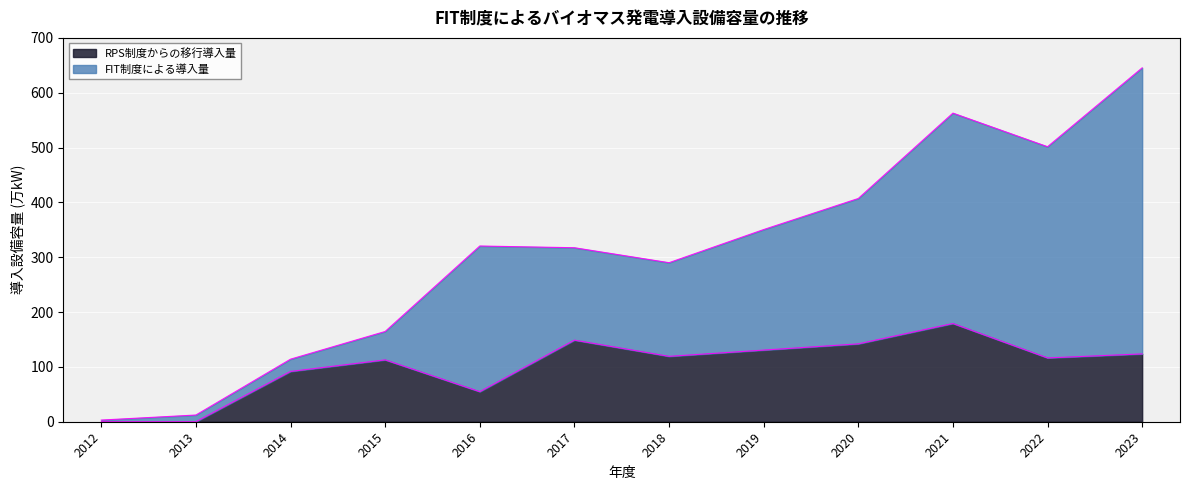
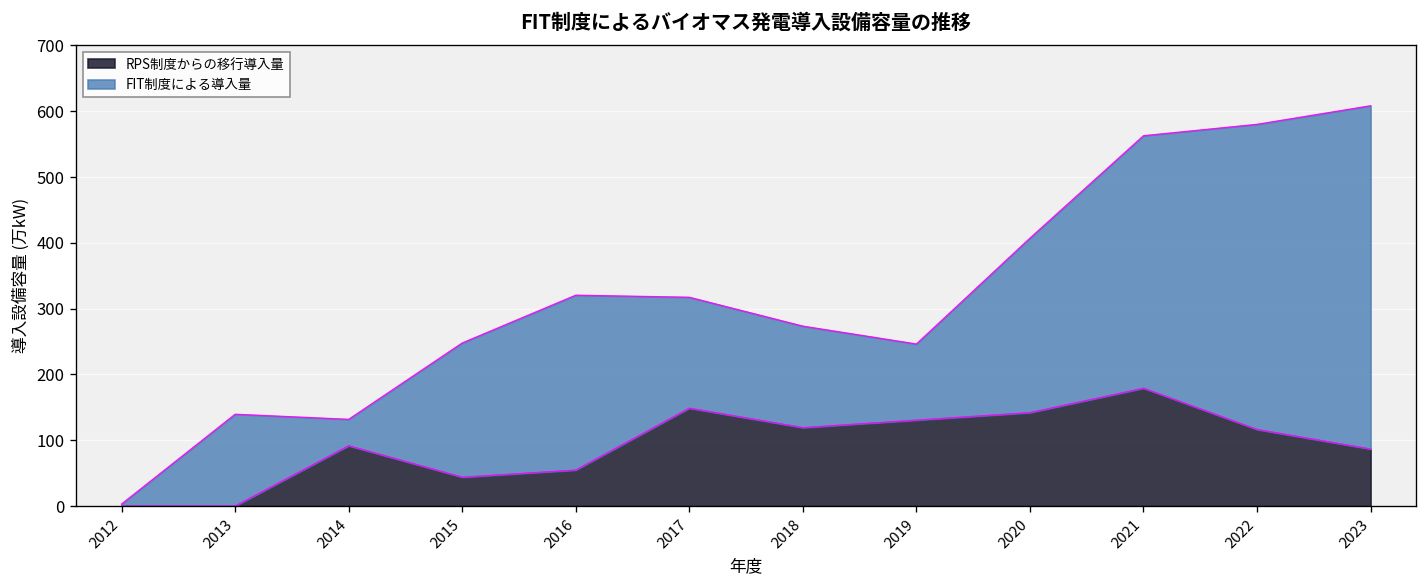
FIT制度による導入量, 2013: 10 -> 140
FIT制度による導入量, 2014: 20 -> 40
RPS制度からの移行導入量, 2015: 110 -> 40
FIT制度による導入量, 2015: 50 -> 200
FIT制度による導入量, 2018: 170 -> 150
FIT制度による導入量, 2019: 220 -> 120
FIT制度による導入量, 2022: 390 -> 460
RPS制度からの移行導入量, 2023: 120 -> 90
